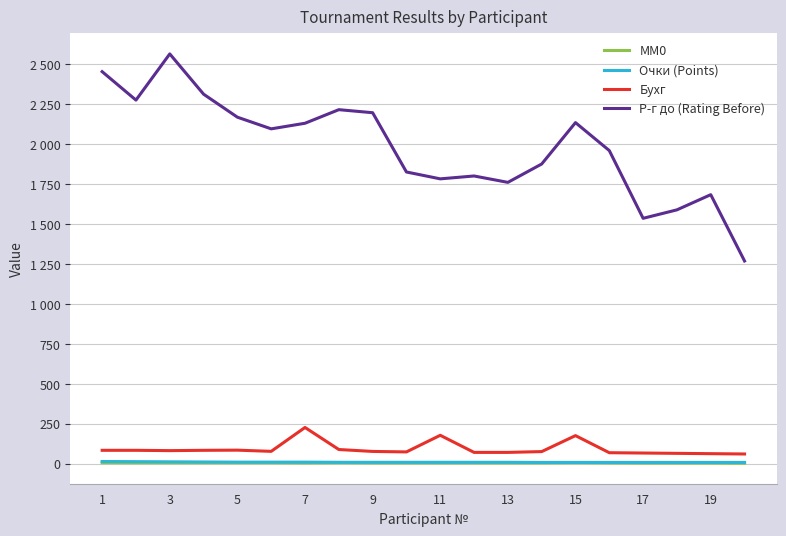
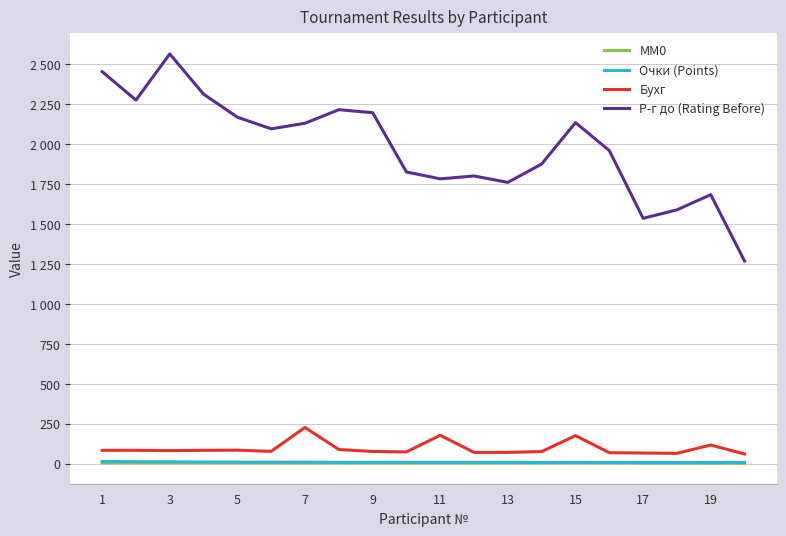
Бухг, 19: 60 -> 120
